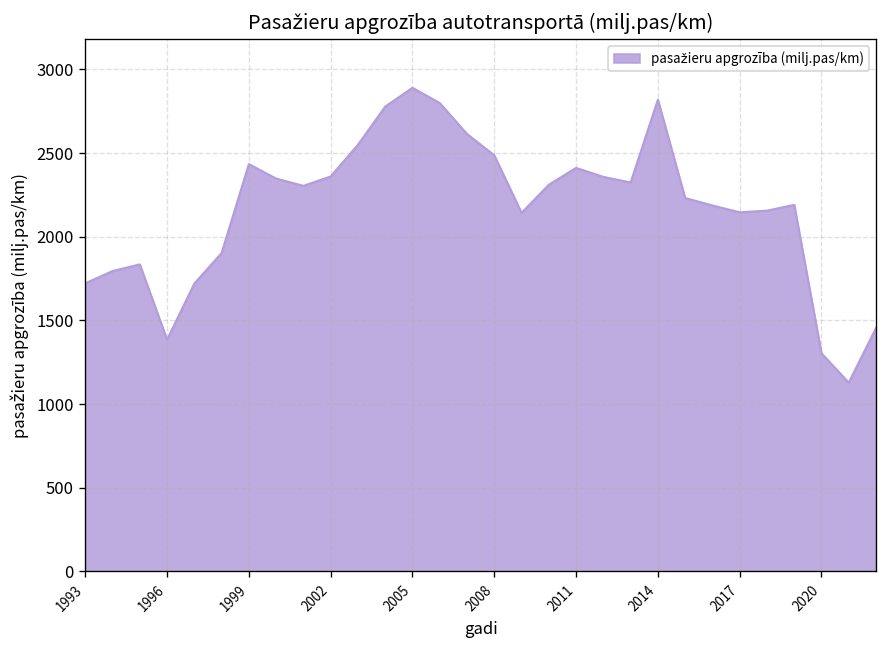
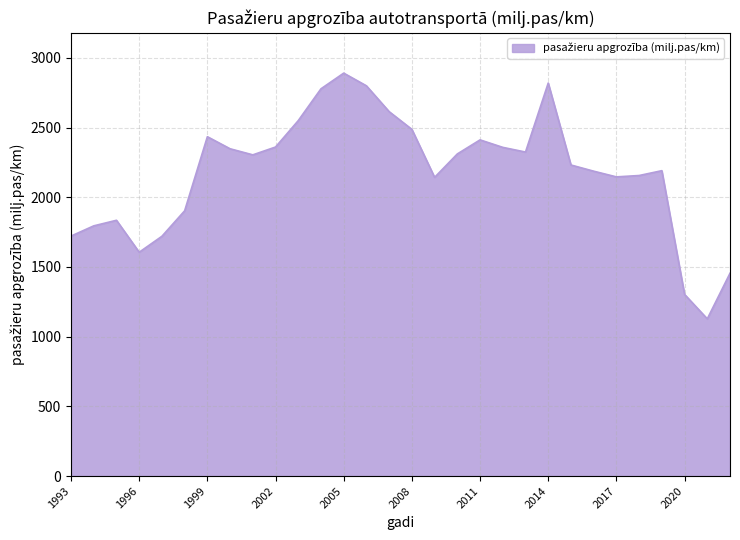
1996: 1390 -> 1610
